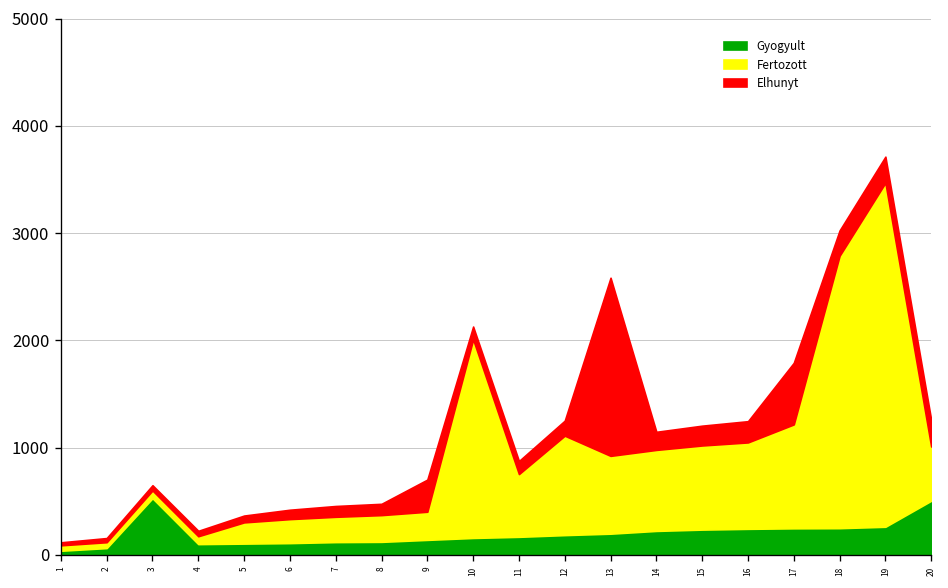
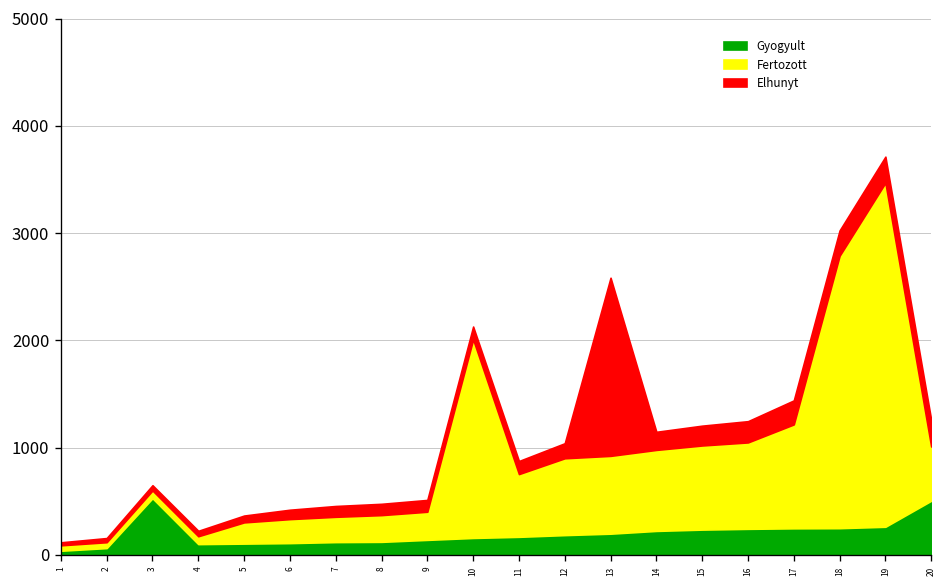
Elhunyt, 9: 300 -> 100
Fertozott, 12: 900 -> 700
Elhunyt, 17: 600 -> 200
